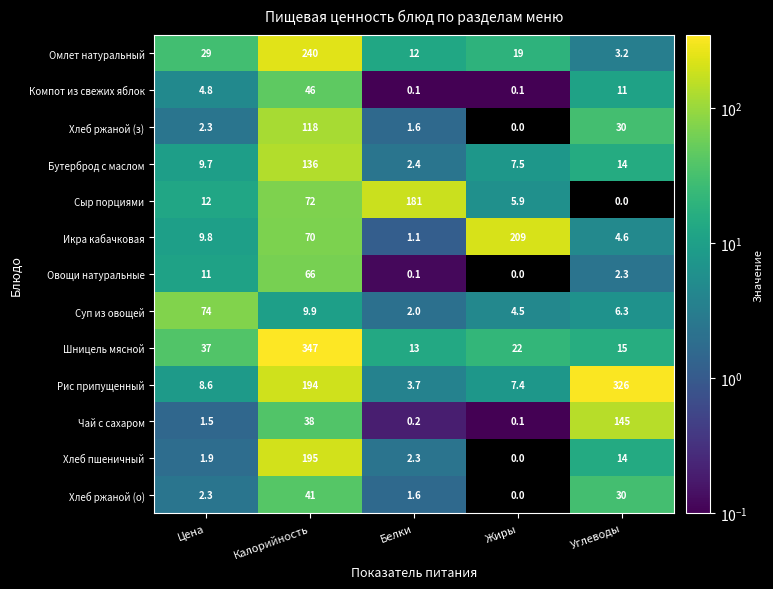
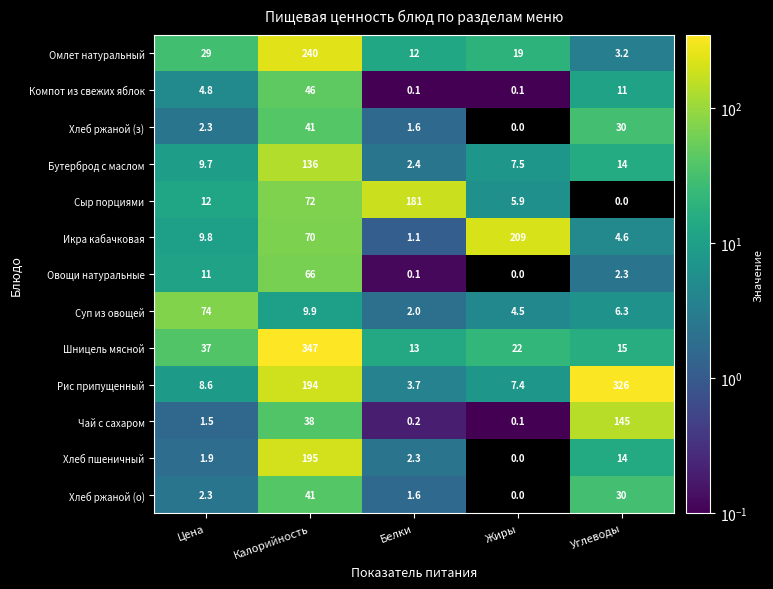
Хлеб ржаной (з), Калорийность: 118 -> 41
